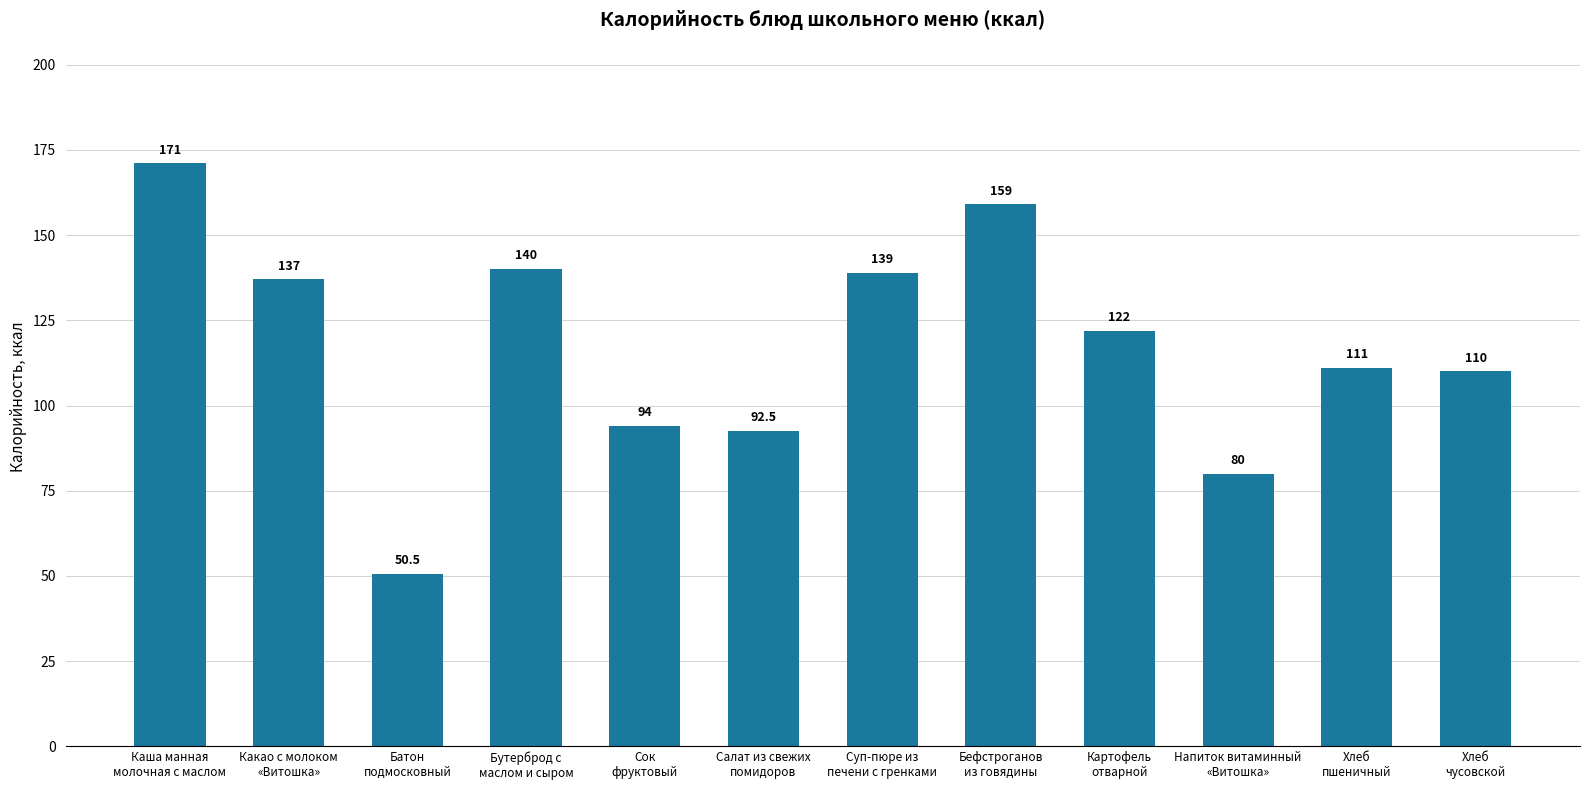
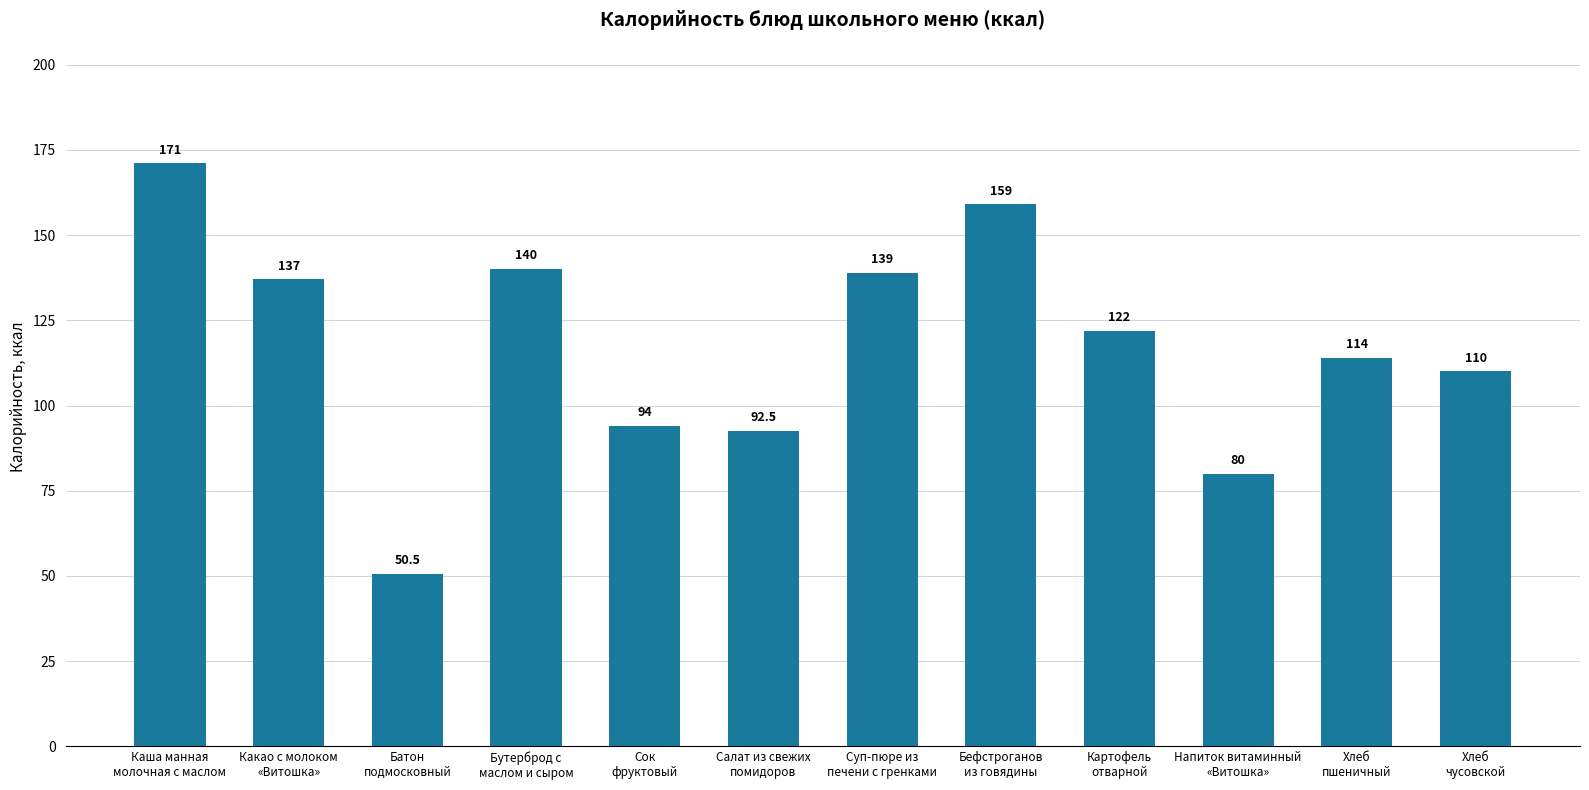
Хлеб пшеничный: 111 -> 114
